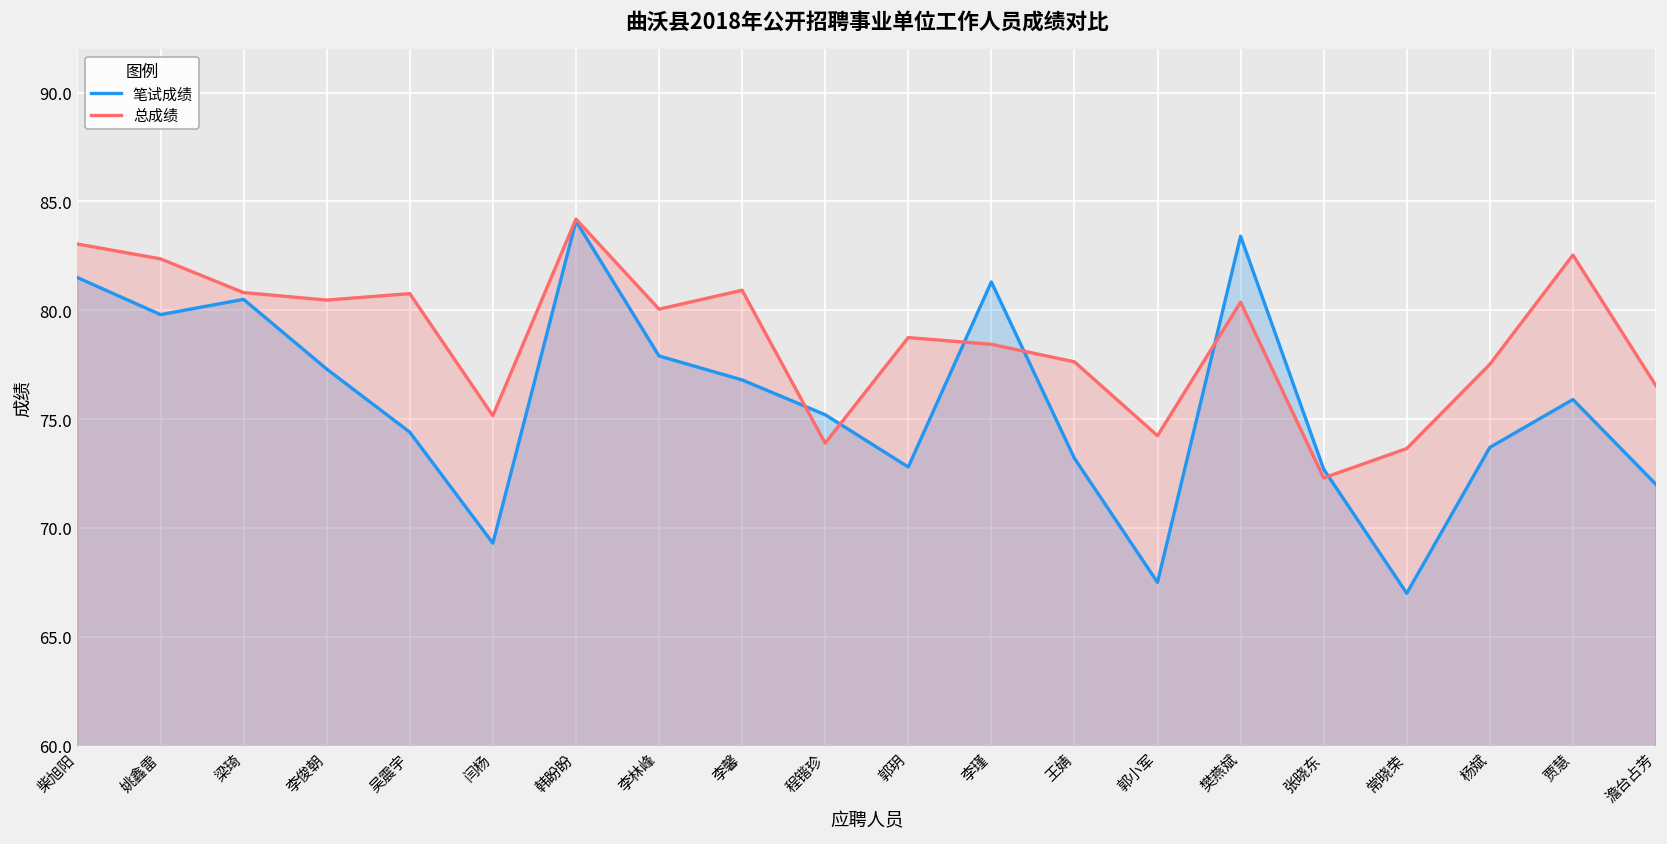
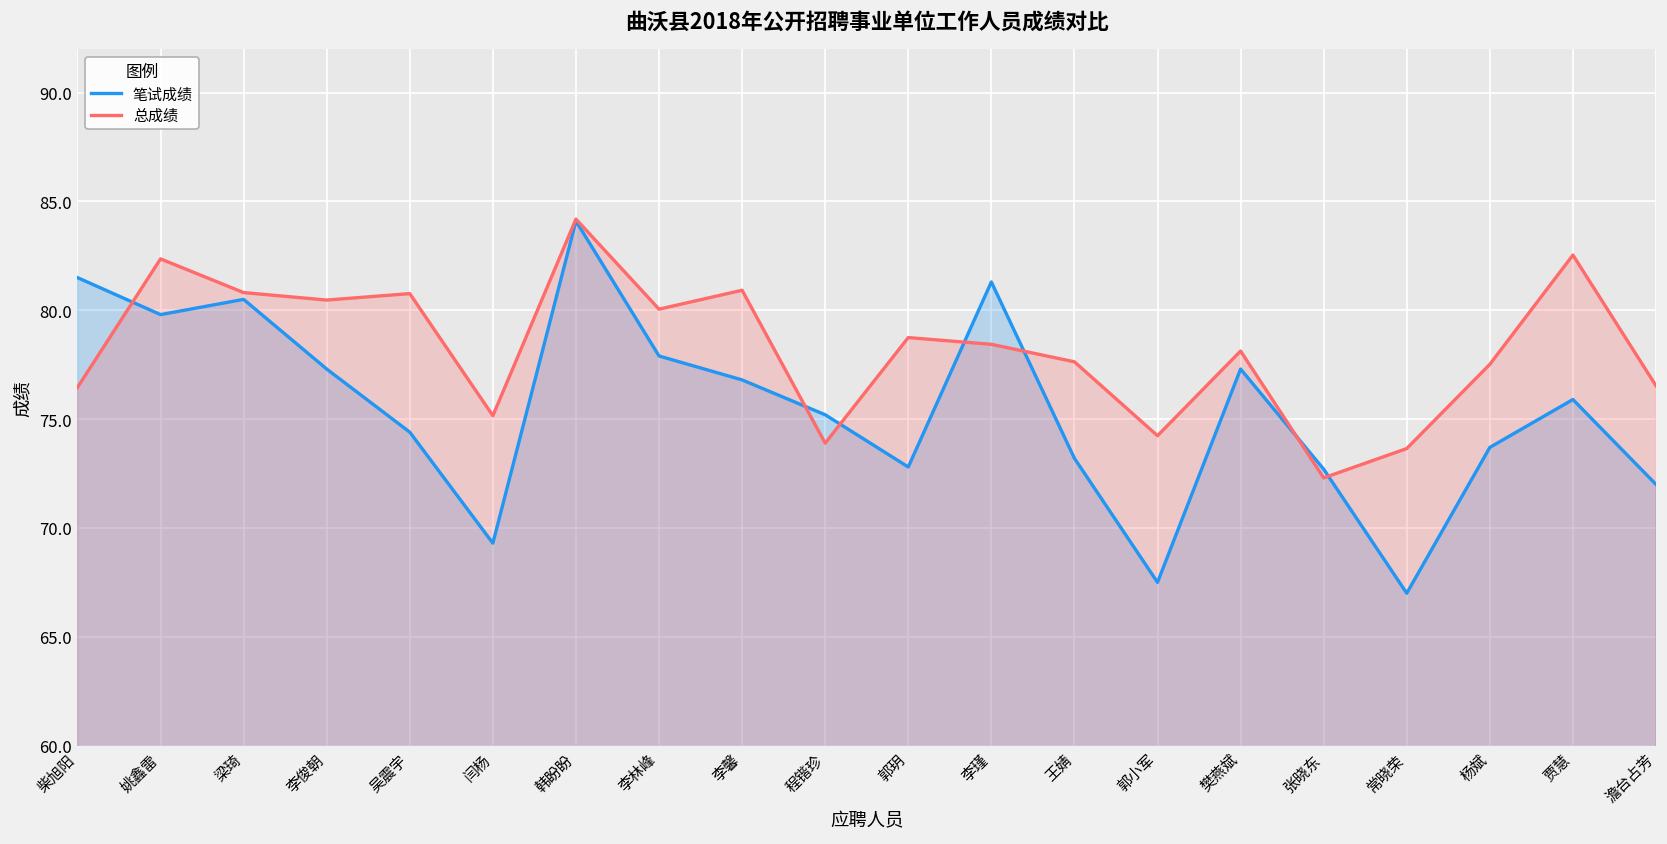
总成绩, 柴旭阳: 83.0 -> 76.5
笔试成绩, 樊燕斌: 83.4 -> 77.3
总成绩, 樊燕斌: 80.4 -> 78.1
